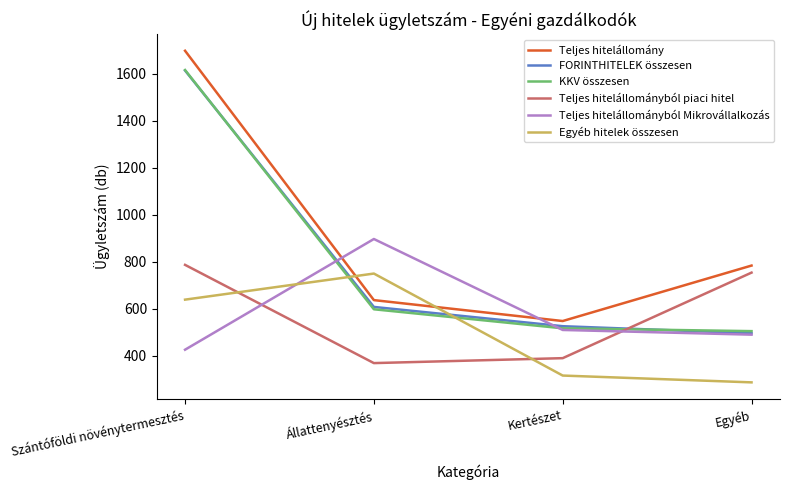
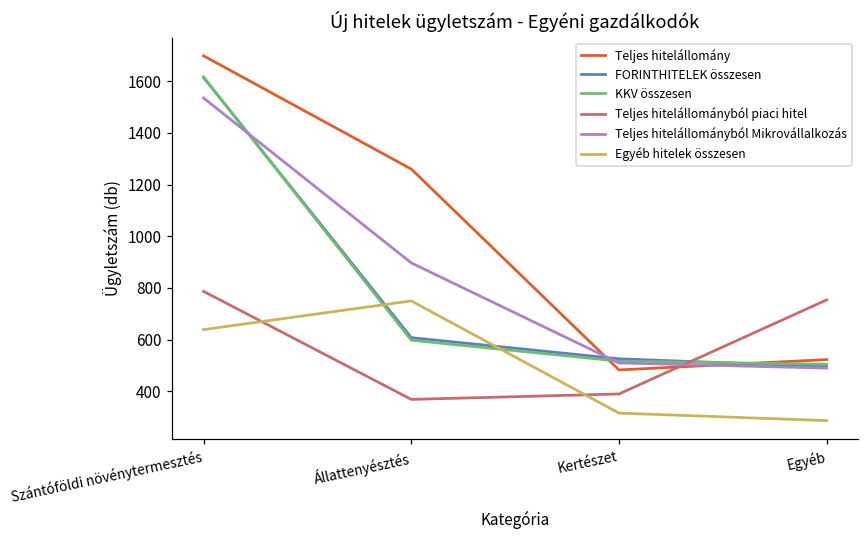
Teljes hitelállományból Mikrovállalkozás, Szántóföldi növénytermesztés: 430 -> 1540
Teljes hitelállomány, Állattenyésztés: 640 -> 1260
Teljes hitelállomány, Kertészet: 550 -> 480
Teljes hitelállomány, Egyéb: 780 -> 520
